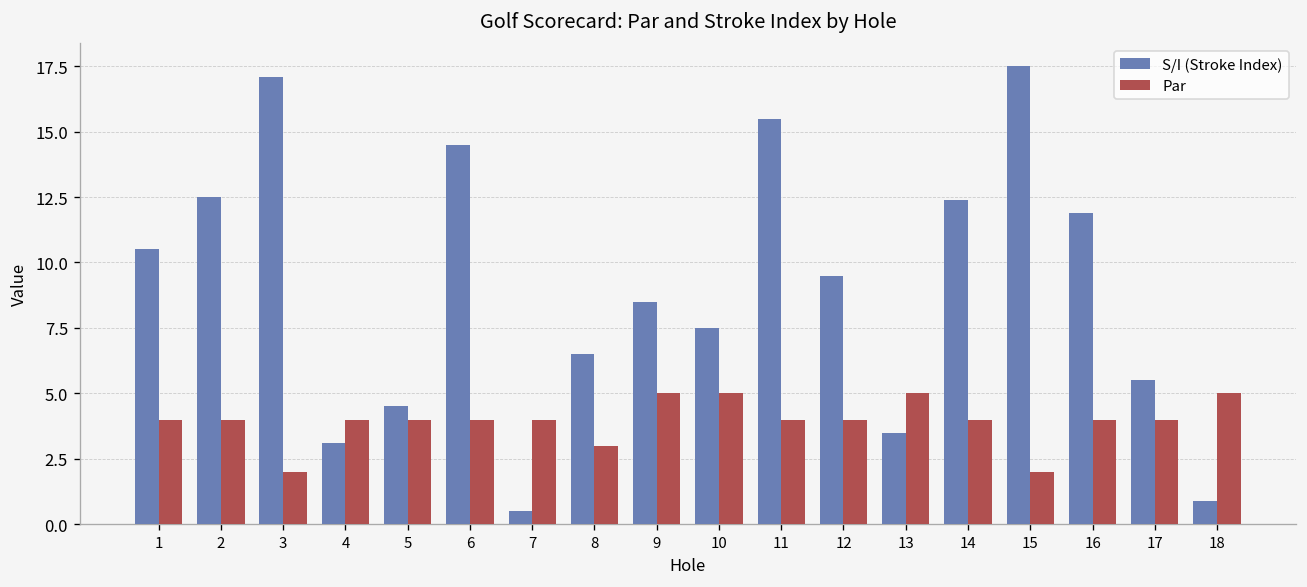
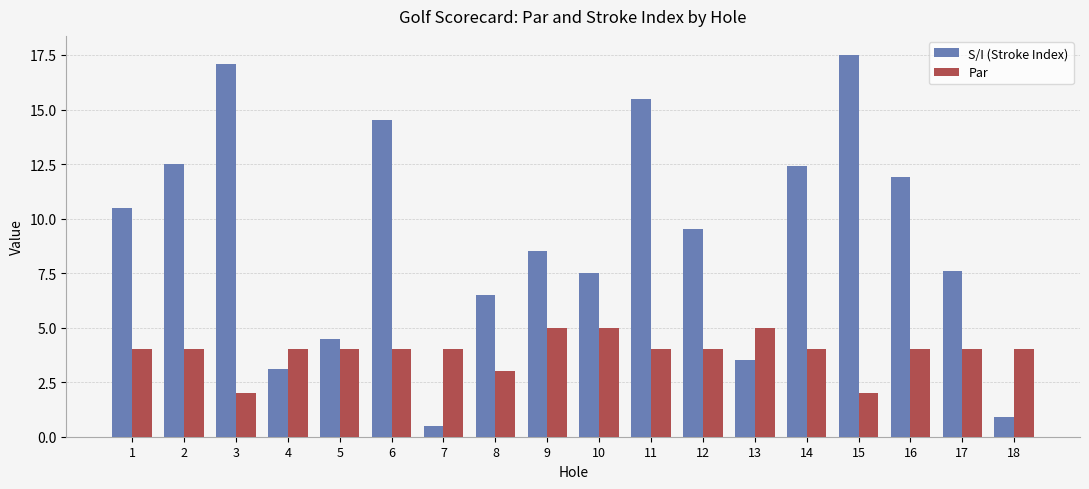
S/I (Stroke Index), 17: 5.5 -> 7.6
Par, 18: 5 -> 4
